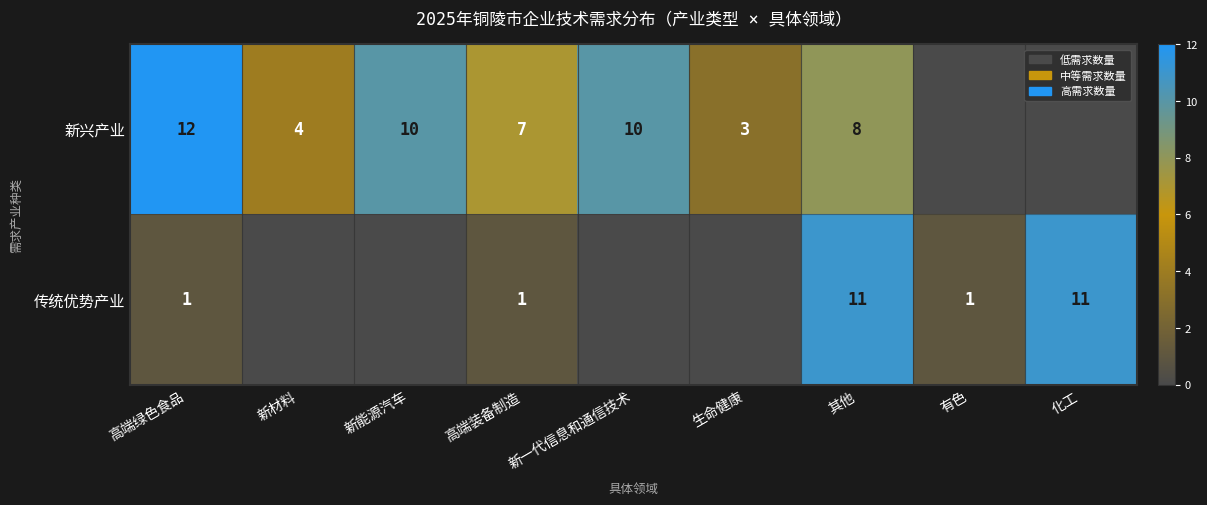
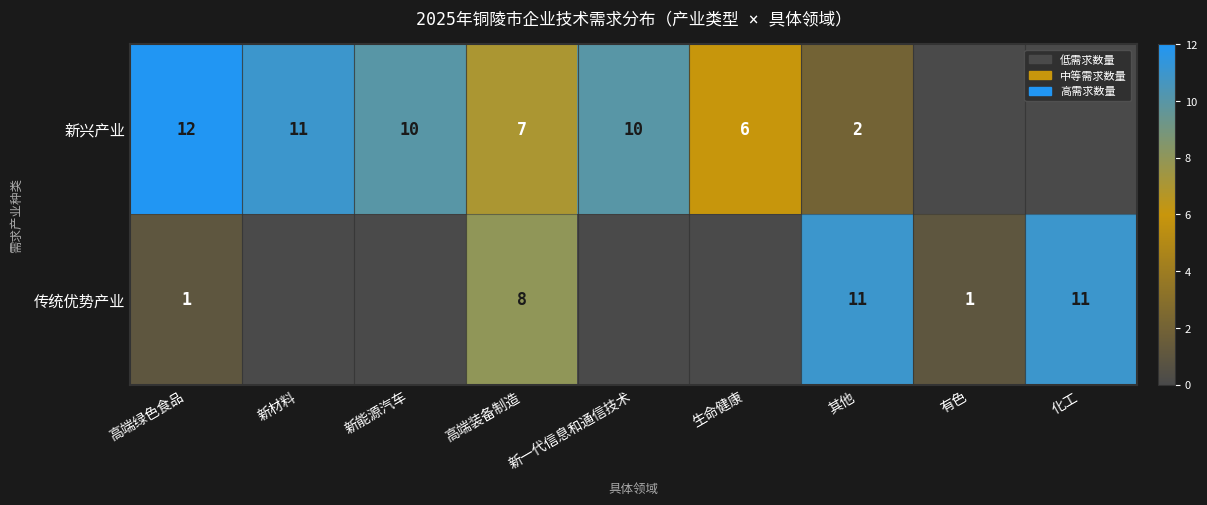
新兴产业, 新材料: 4 -> 11
新兴产业, 生命健康: 3 -> 6
新兴产业, 其他: 8 -> 2
传统优势产业, 高端装备制造: 1 -> 8
